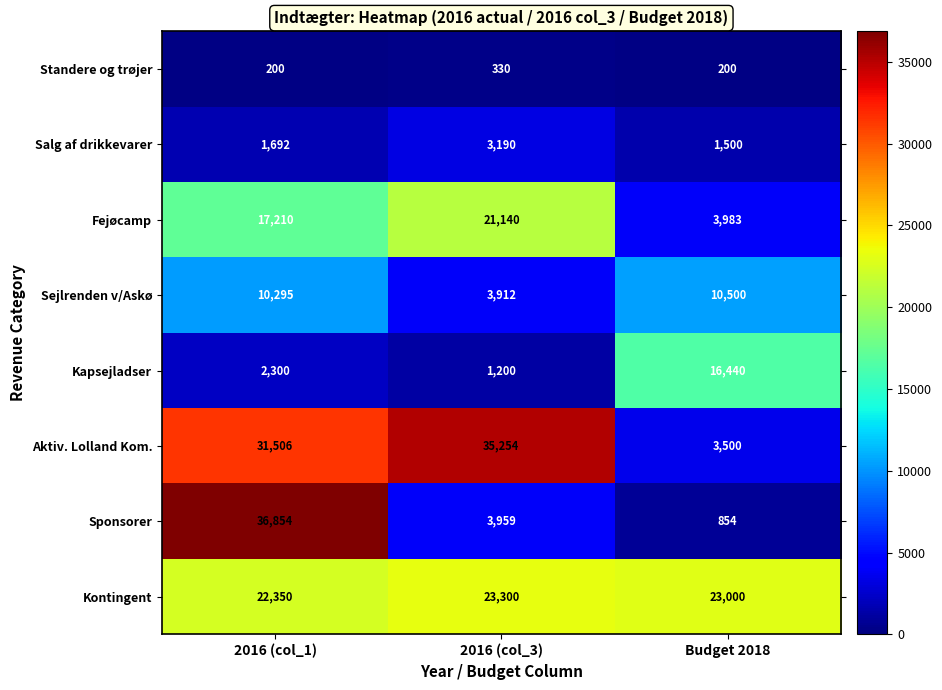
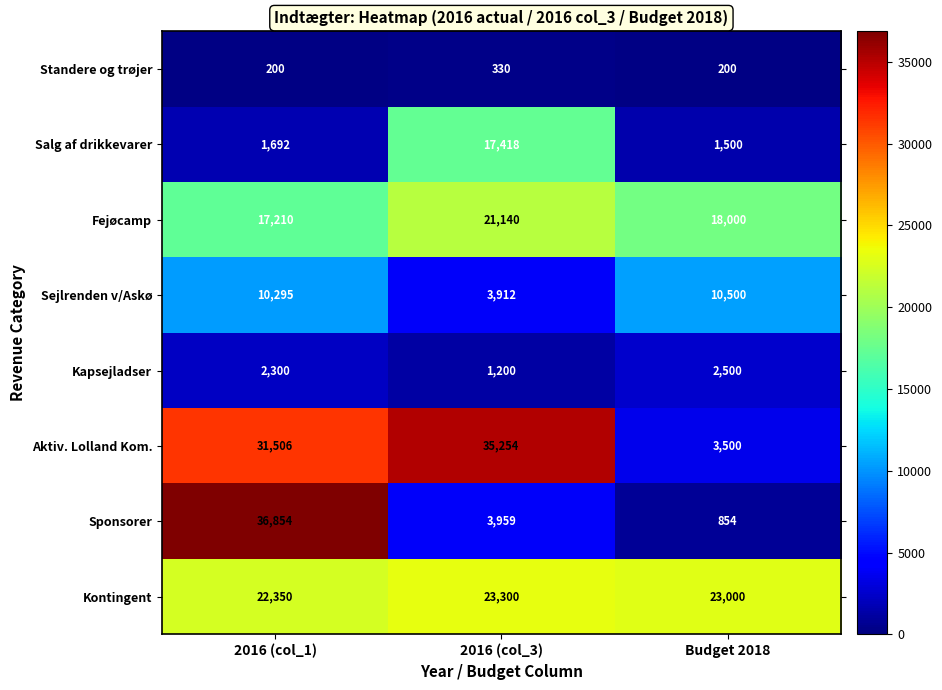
Salg af drikkevarer, 2016 (col_3): 3,190 -> 17,418
Fejøcamp, Budget 2018: 3,983 -> 18,000
Kapsejladser, Budget 2018: 16,440 -> 2,500
